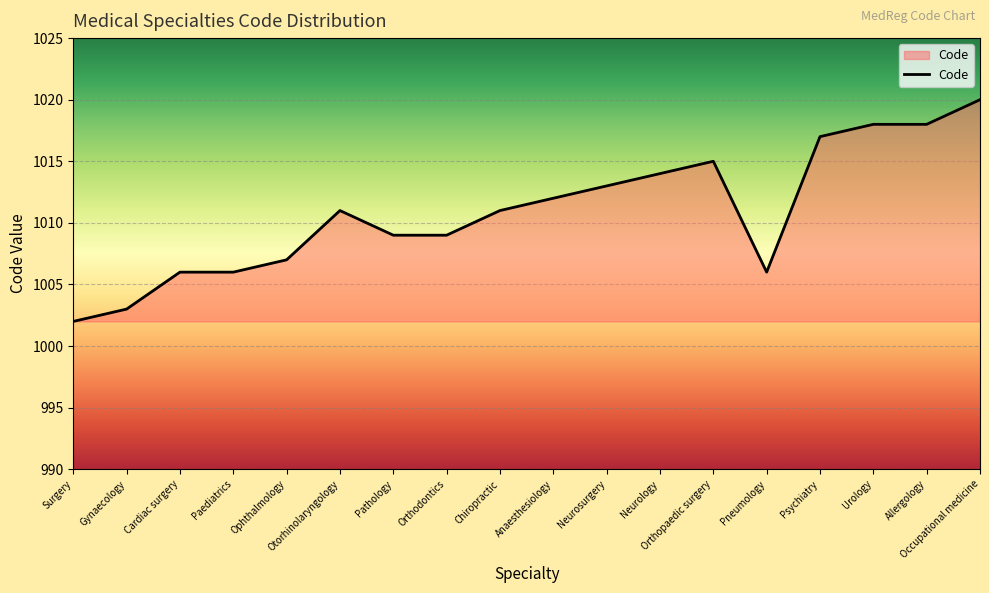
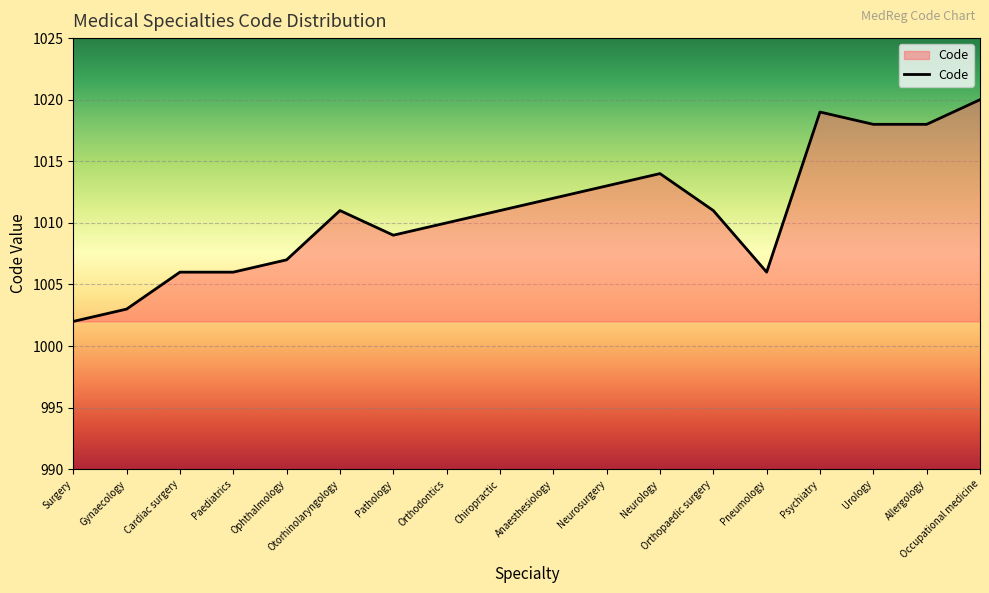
Orthodontics: 1009 -> 1010
Orthopaedic surgery: 1015 -> 1011
Psychiatry: 1017 -> 1019
